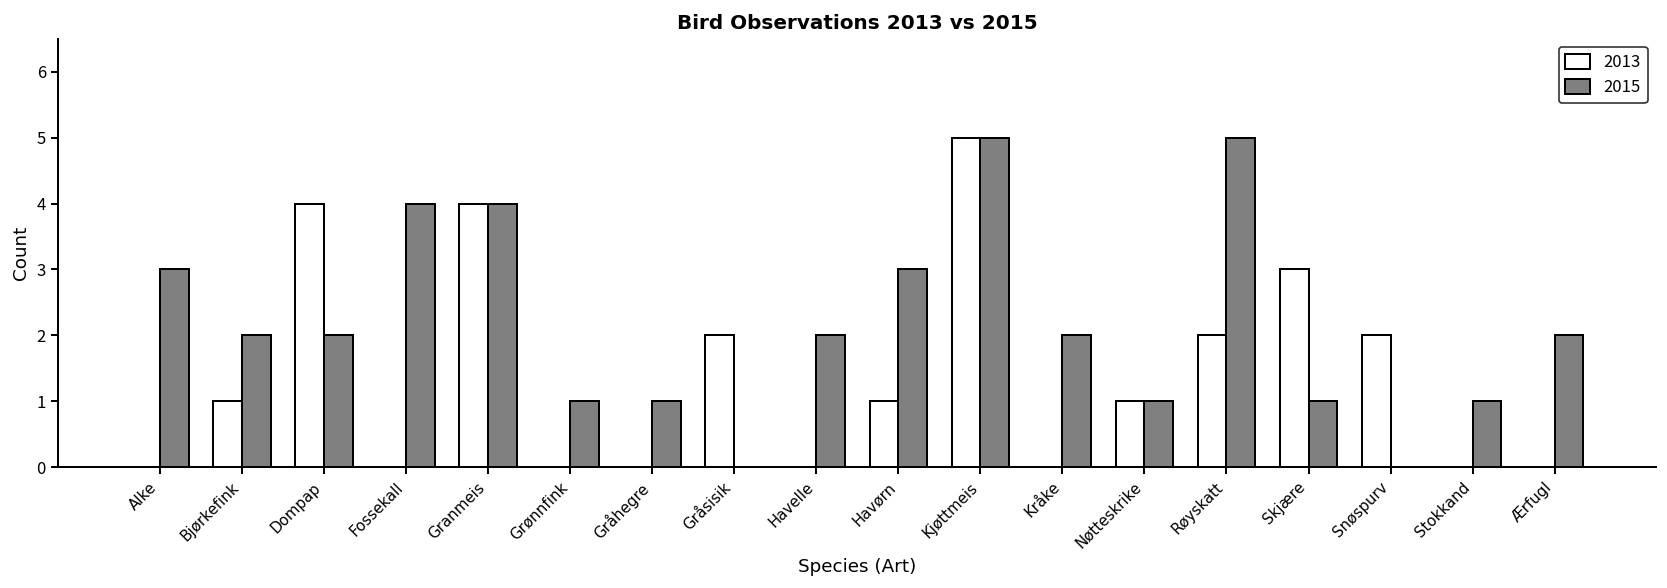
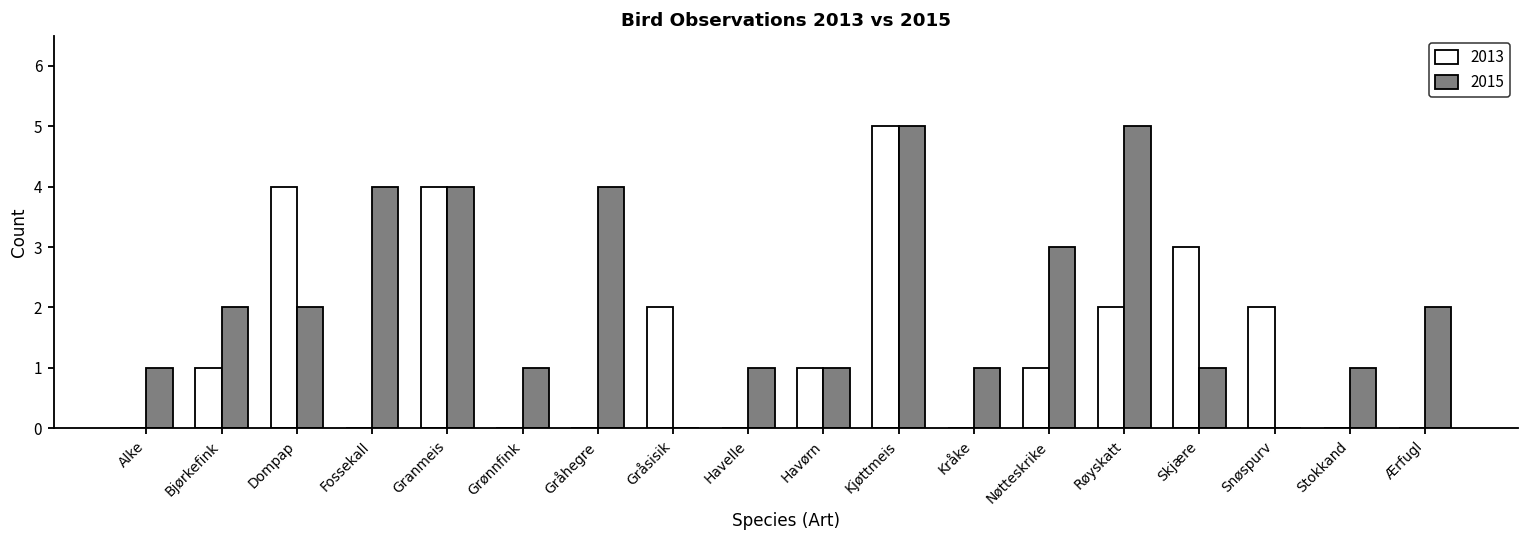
2015, Alke: 3 -> 1
2015, Gråhegre: 1 -> 4
2015, Havelle: 2 -> 1
2015, Havørn: 3 -> 1
2015, Kråke: 2 -> 1
2015, Nøtteskrike: 1 -> 3
